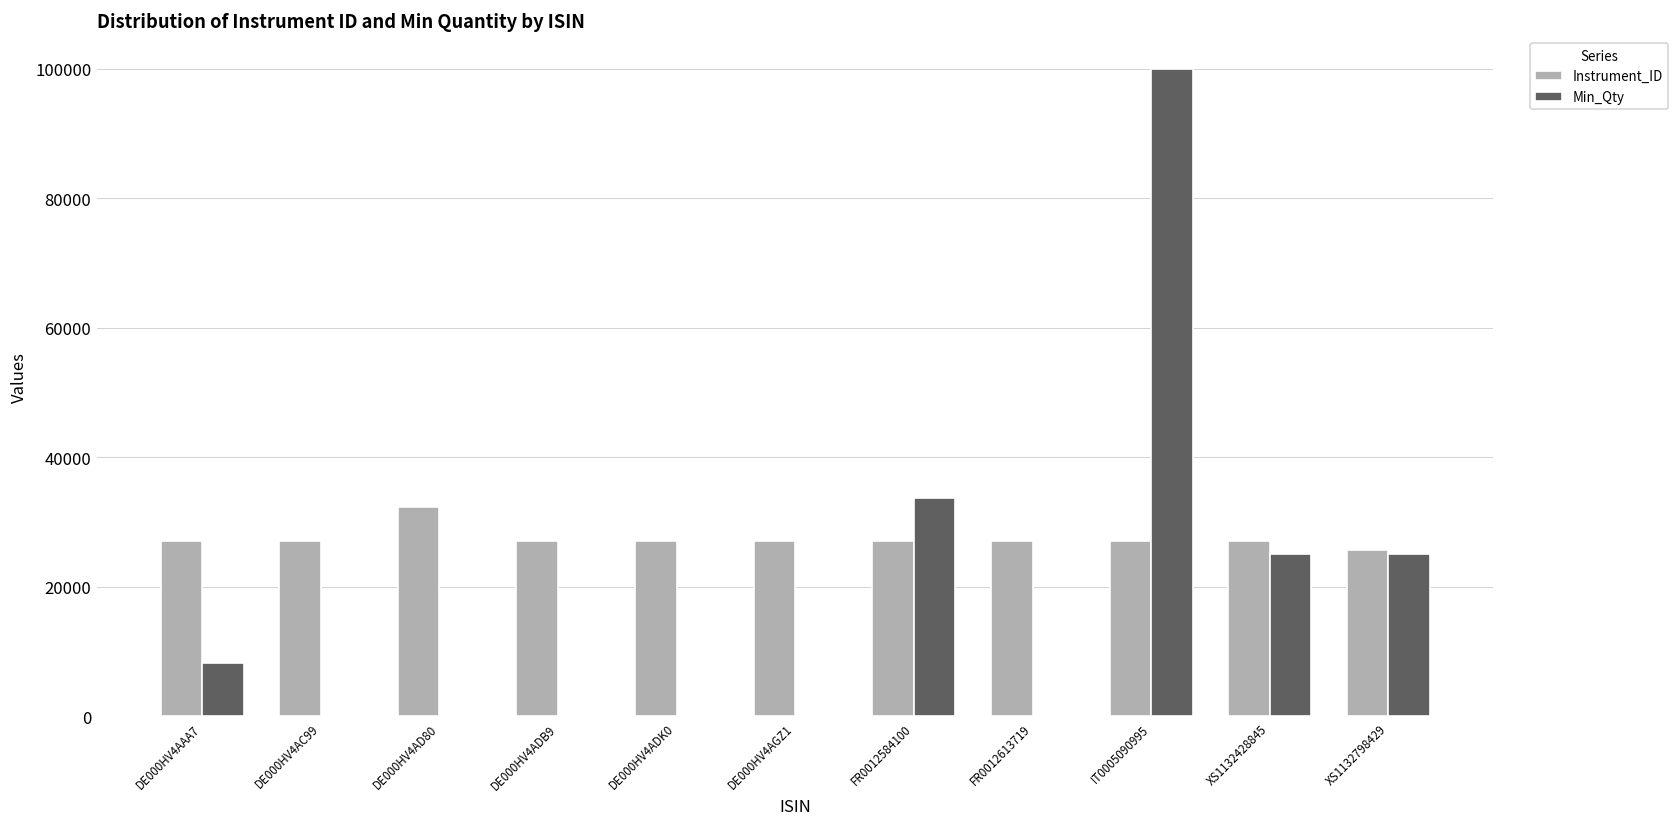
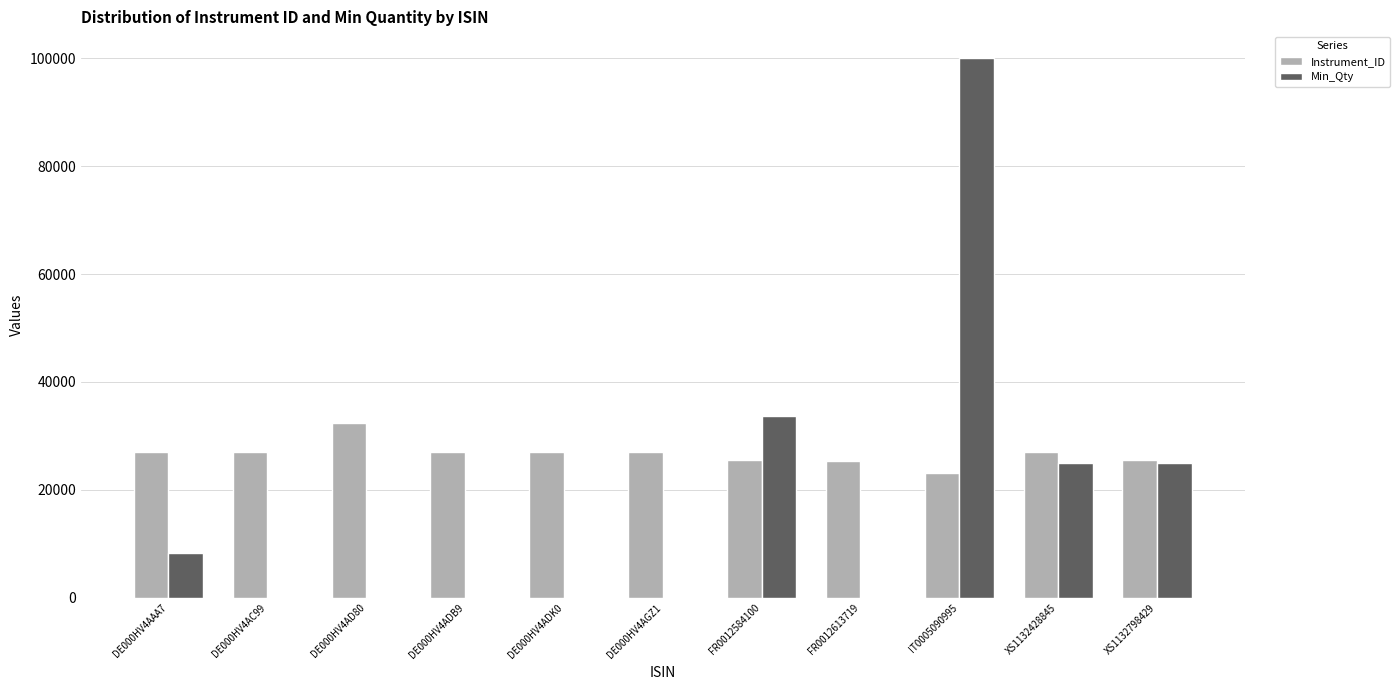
Instrument_ID, FR0012584100: 27000 -> 26000
Instrument_ID, FR0012613719: 27000 -> 25000
Instrument_ID, IT0005090995: 27000 -> 23000
